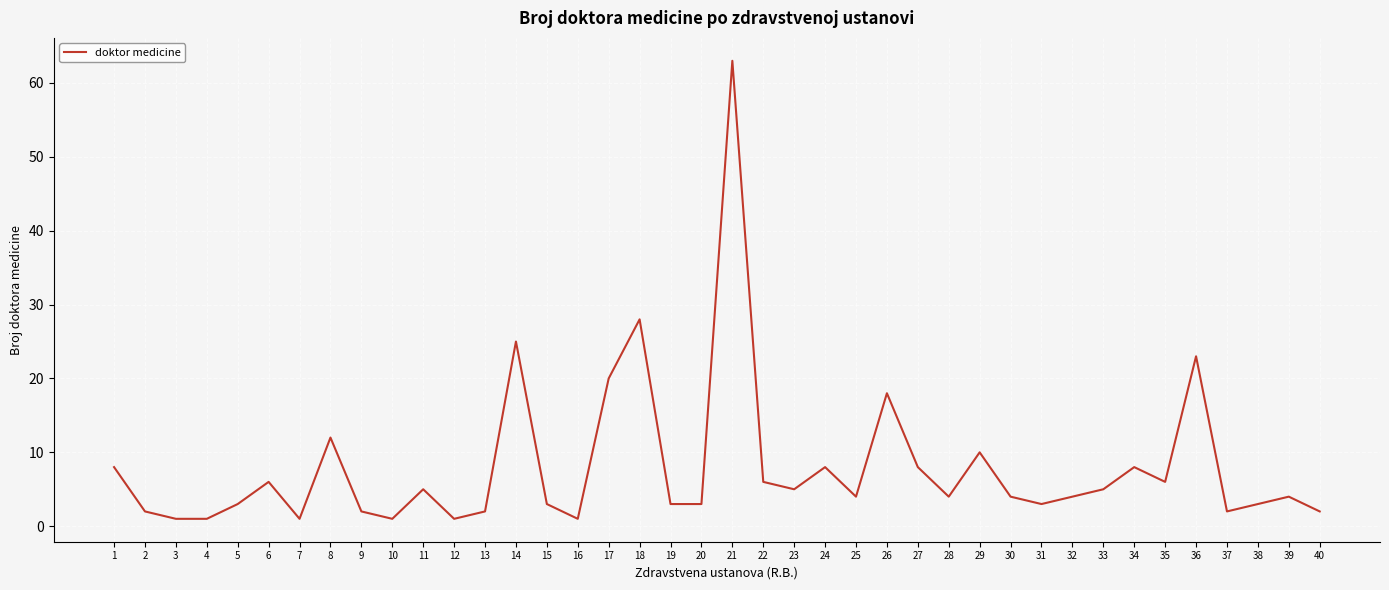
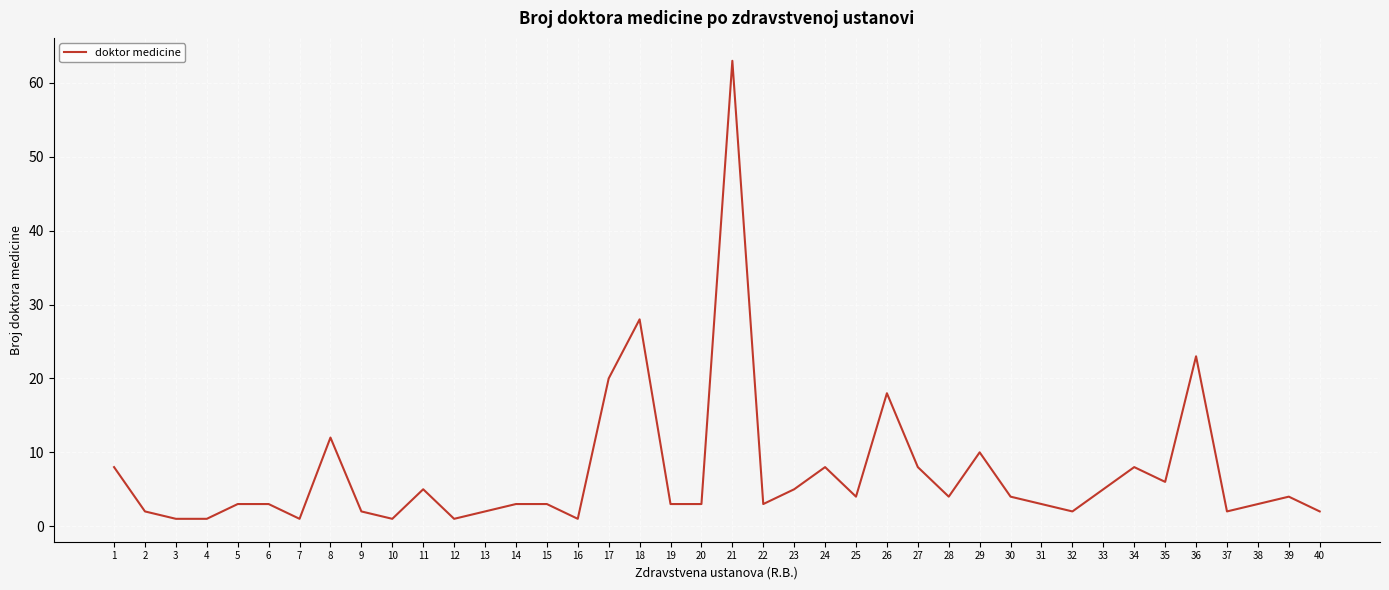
6: 6 -> 3
14: 25 -> 3
22: 6 -> 3
32: 4 -> 2
